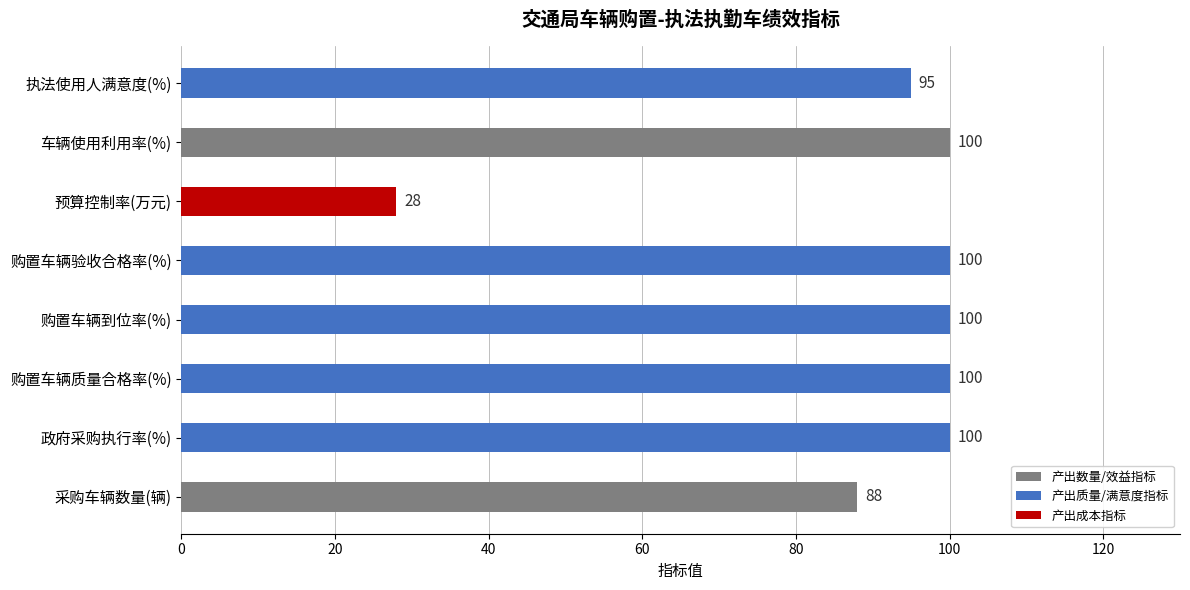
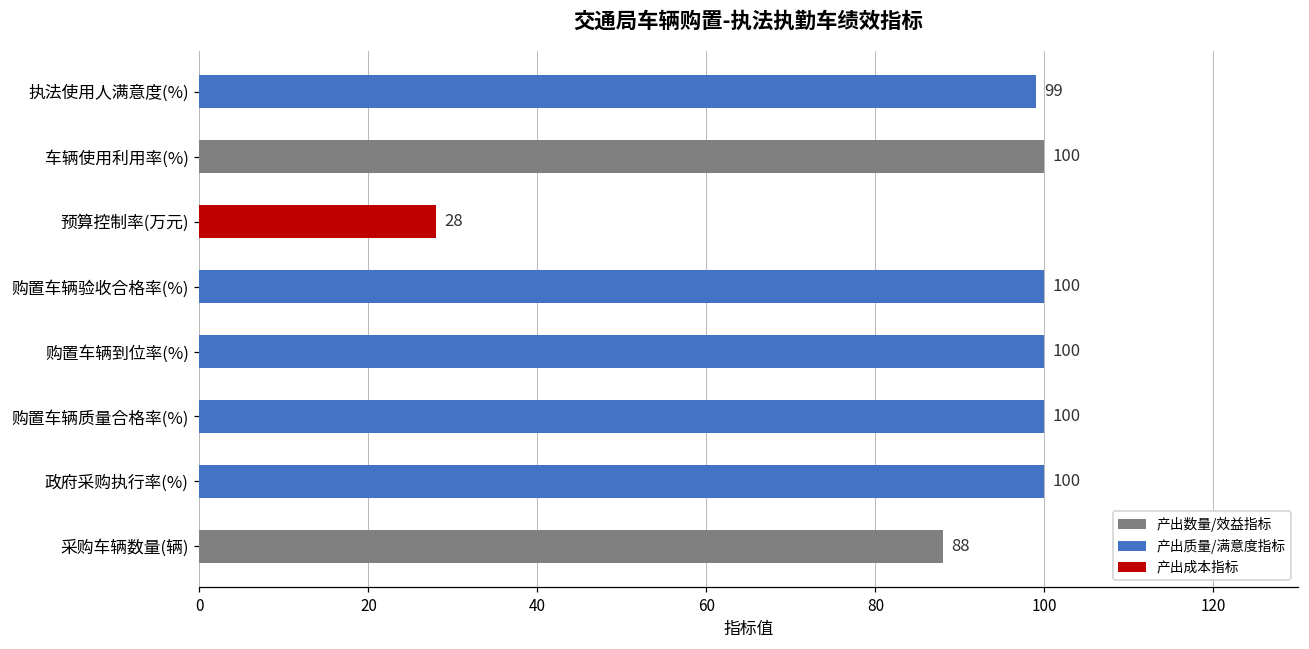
执法使用人满意度(%): 95 -> 99
